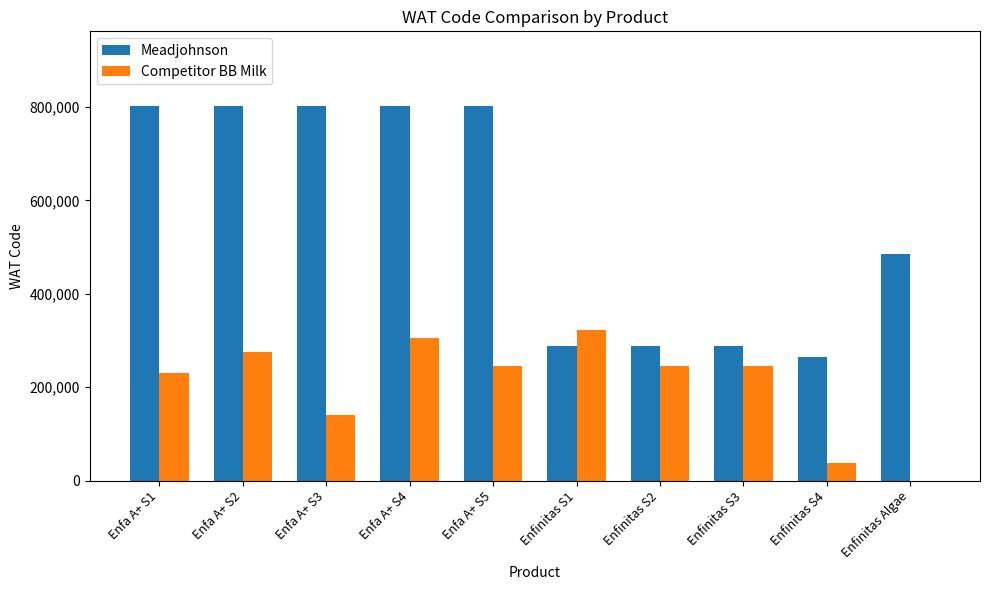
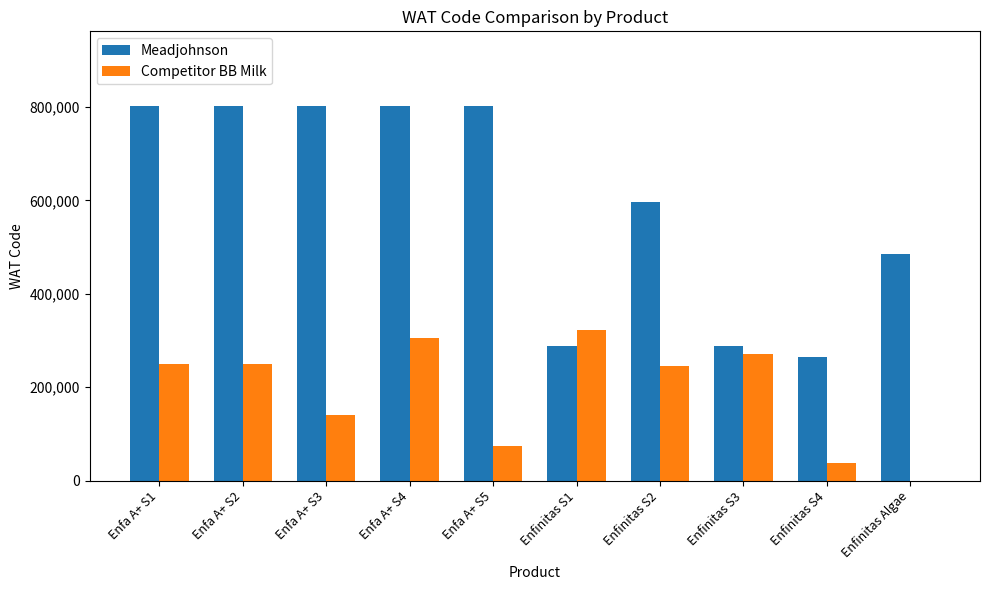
Competitor BB Milk, Enfa A+ S1: 230,000 -> 250,000
Competitor BB Milk, Enfa A+ S2: 270,000 -> 250,000
Competitor BB Milk, Enfa A+ S5: 250,000 -> 70,000
Meadjohnson, Enfinitas S2: 290,000 -> 600,000
Competitor BB Milk, Enfinitas S3: 250,000 -> 270,000
